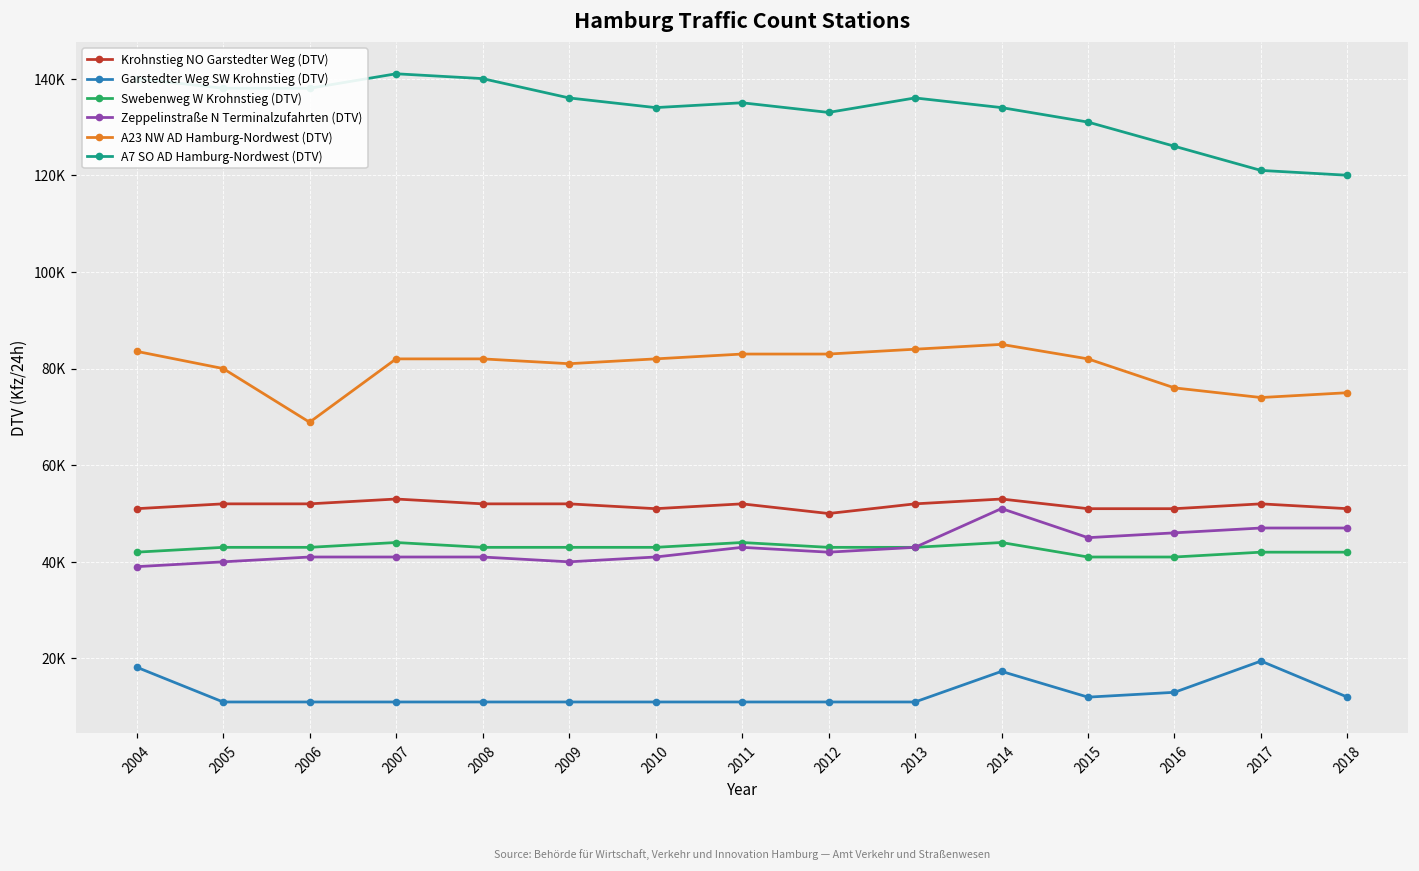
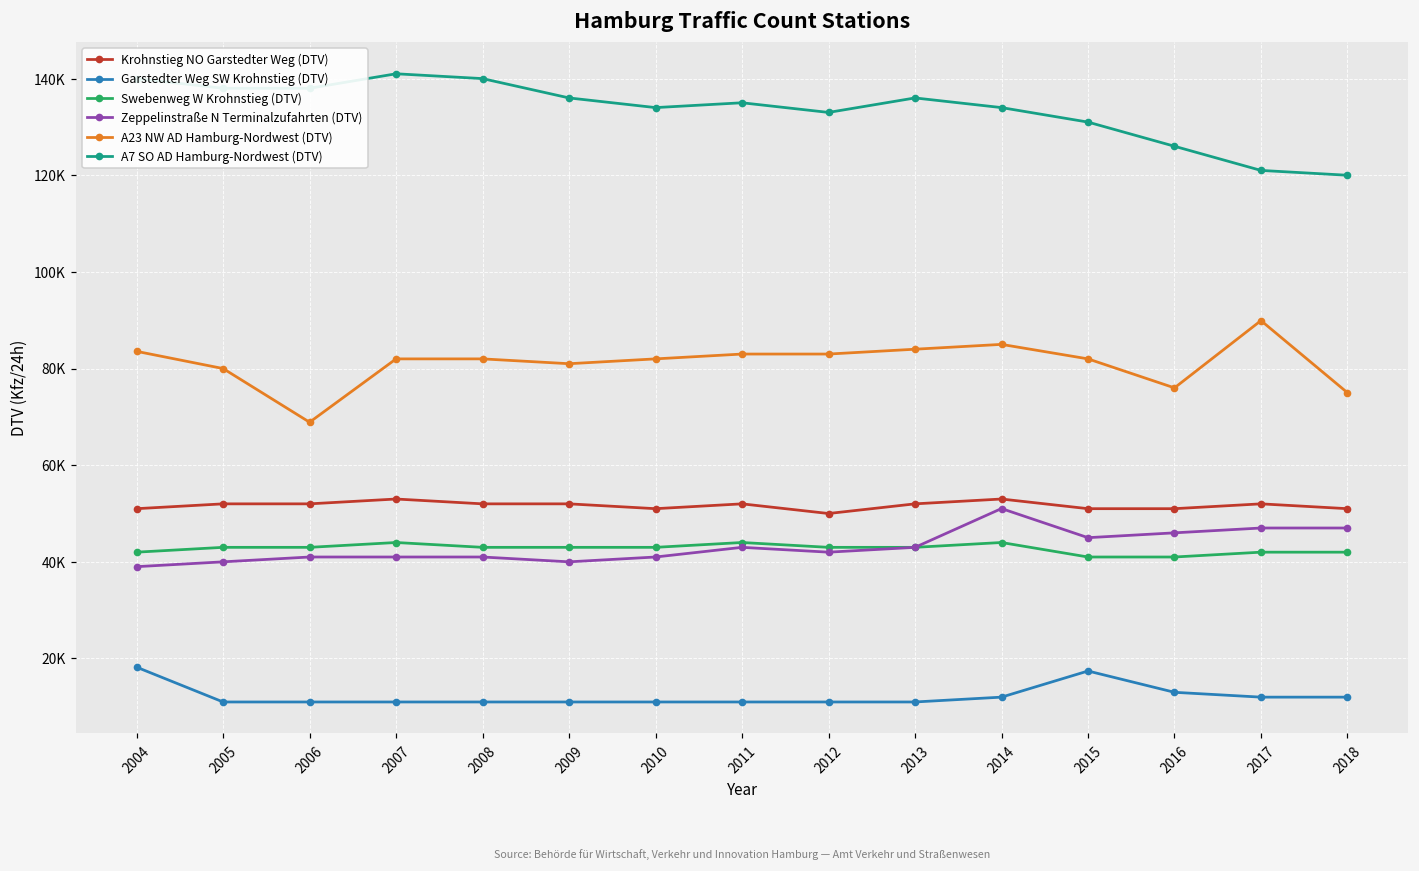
Garstedter Weg SW Krohnstieg (DTV), 2014: 17000 -> 12000
Garstedter Weg SW Krohnstieg (DTV), 2015: 12000 -> 17000
Garstedter Weg SW Krohnstieg (DTV), 2017: 19000 -> 12000
A23 NW AD Hamburg-Nordwest (DTV), 2017: 74000 -> 90000
